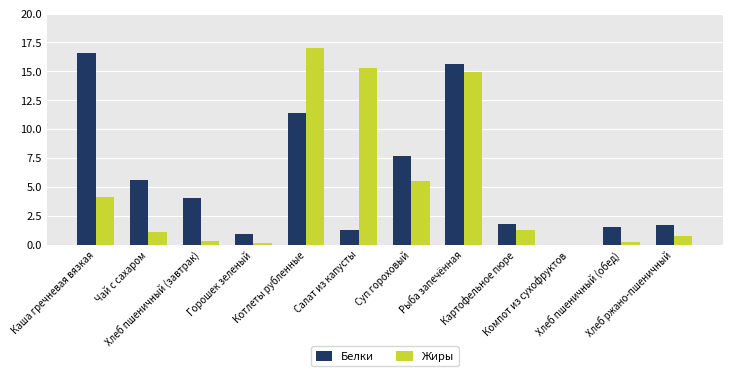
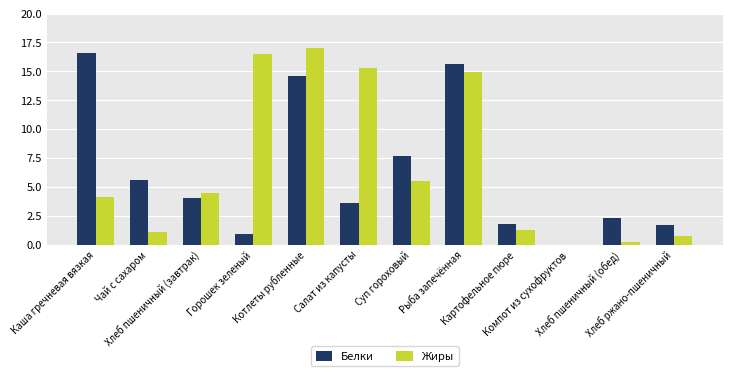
Жиры, Хлеб пшеничный (завтрак): 0.3 -> 4.5
Жиры, Горошек зеленый: 0.1 -> 16.5
Белки, Котлеты рубленные: 11.4 -> 14.6
Белки, Салат из капусты: 1.3 -> 3.6
Белки, Хлеб пшеничный (обед): 1.5 -> 2.3
